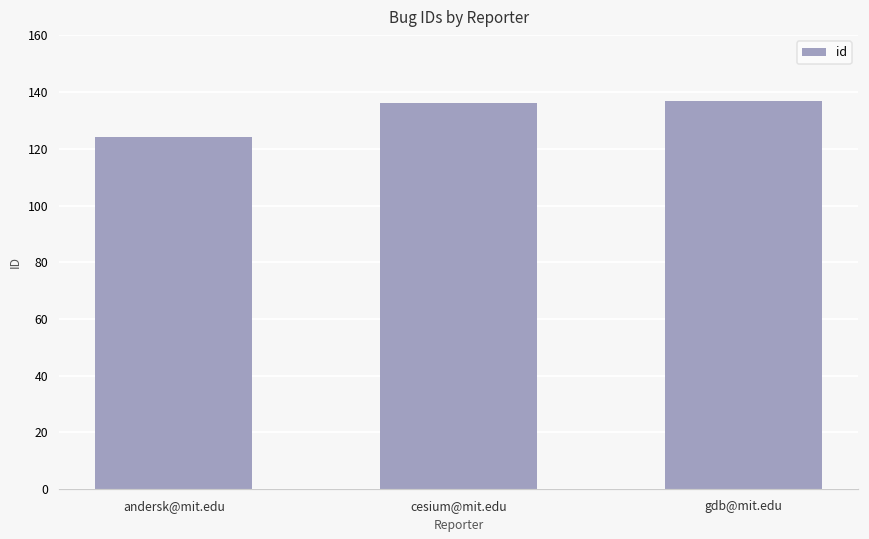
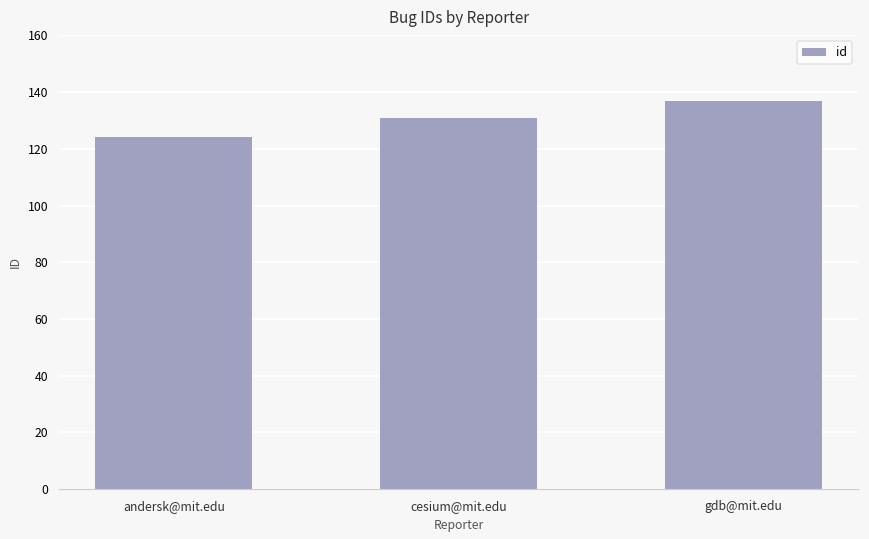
cesium@mit.edu: 136 -> 131
